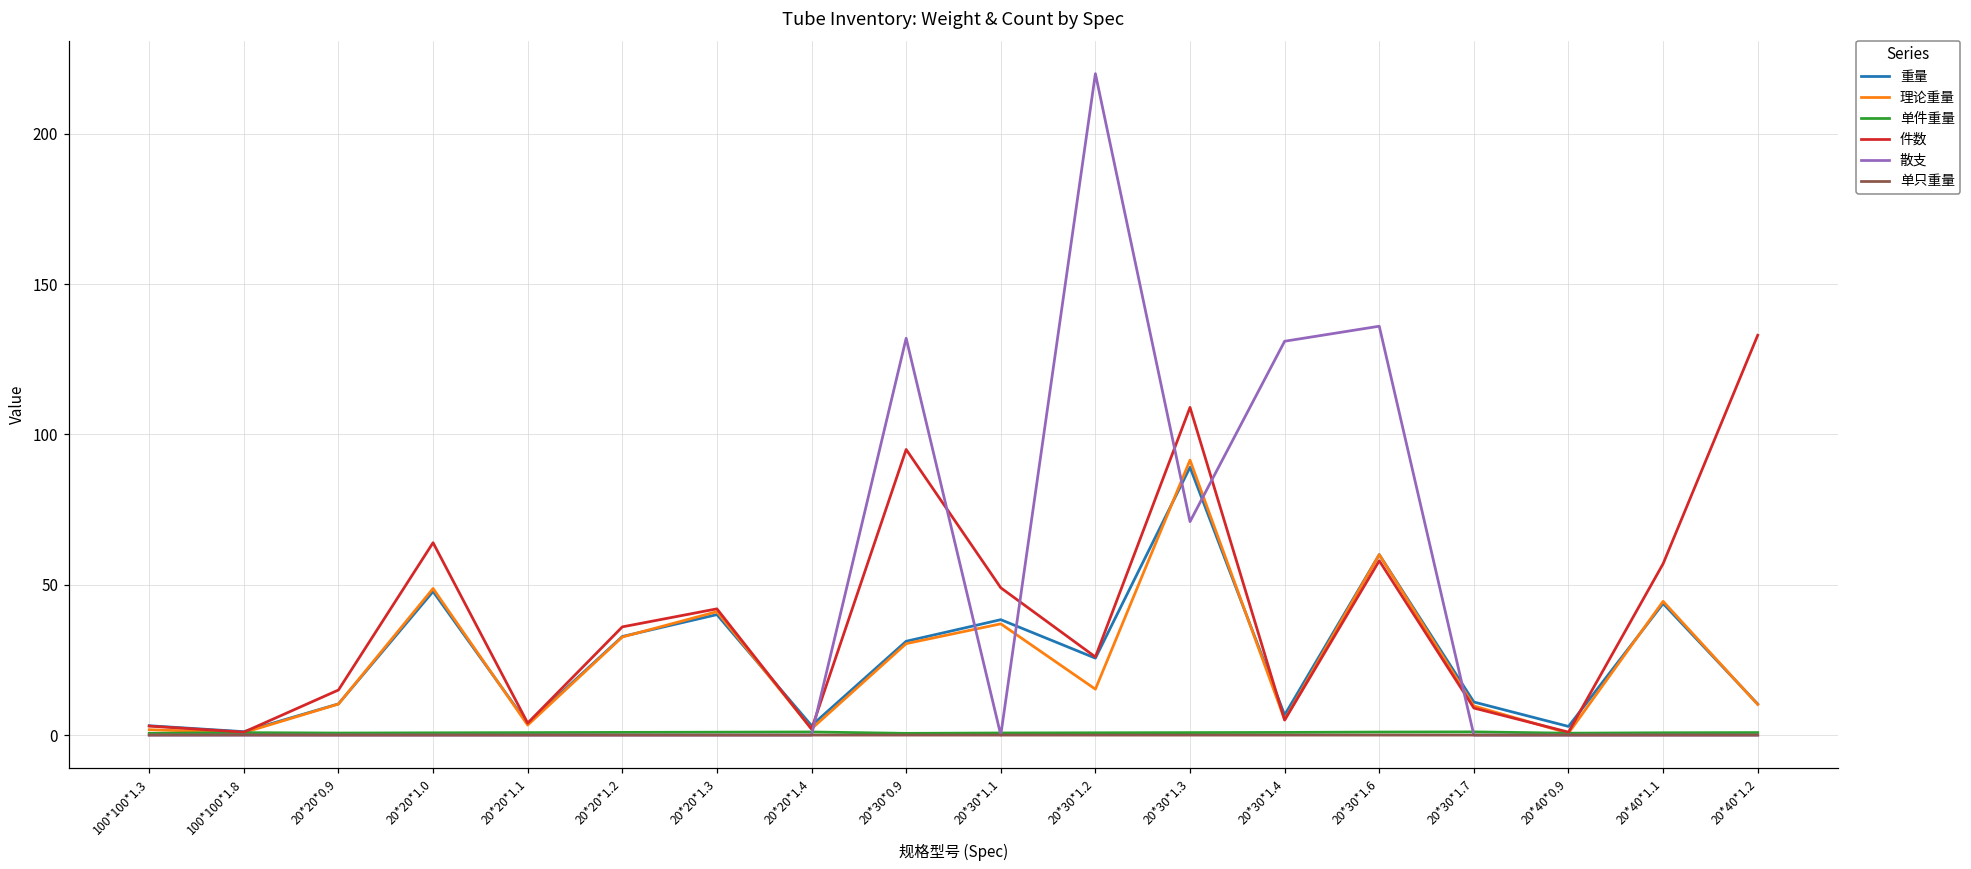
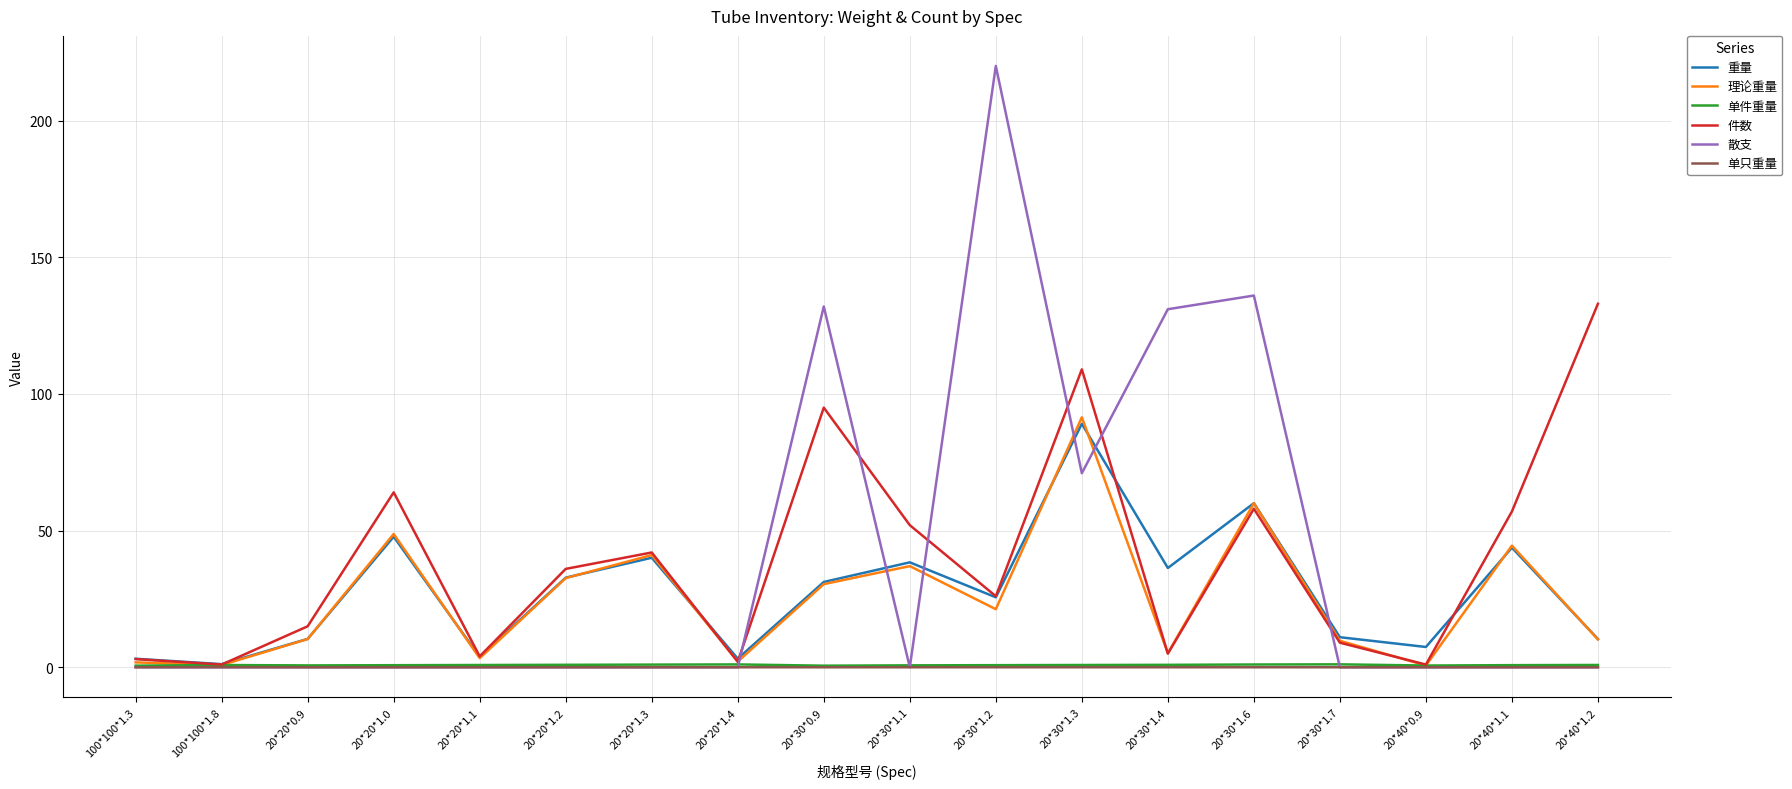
件数, 20*30*1.1: 49 -> 52
理论重量, 20*30*1.2: 15 -> 21
重量, 20*30*1.4: 7 -> 36
重量, 20*40*0.9: 3 -> 7
